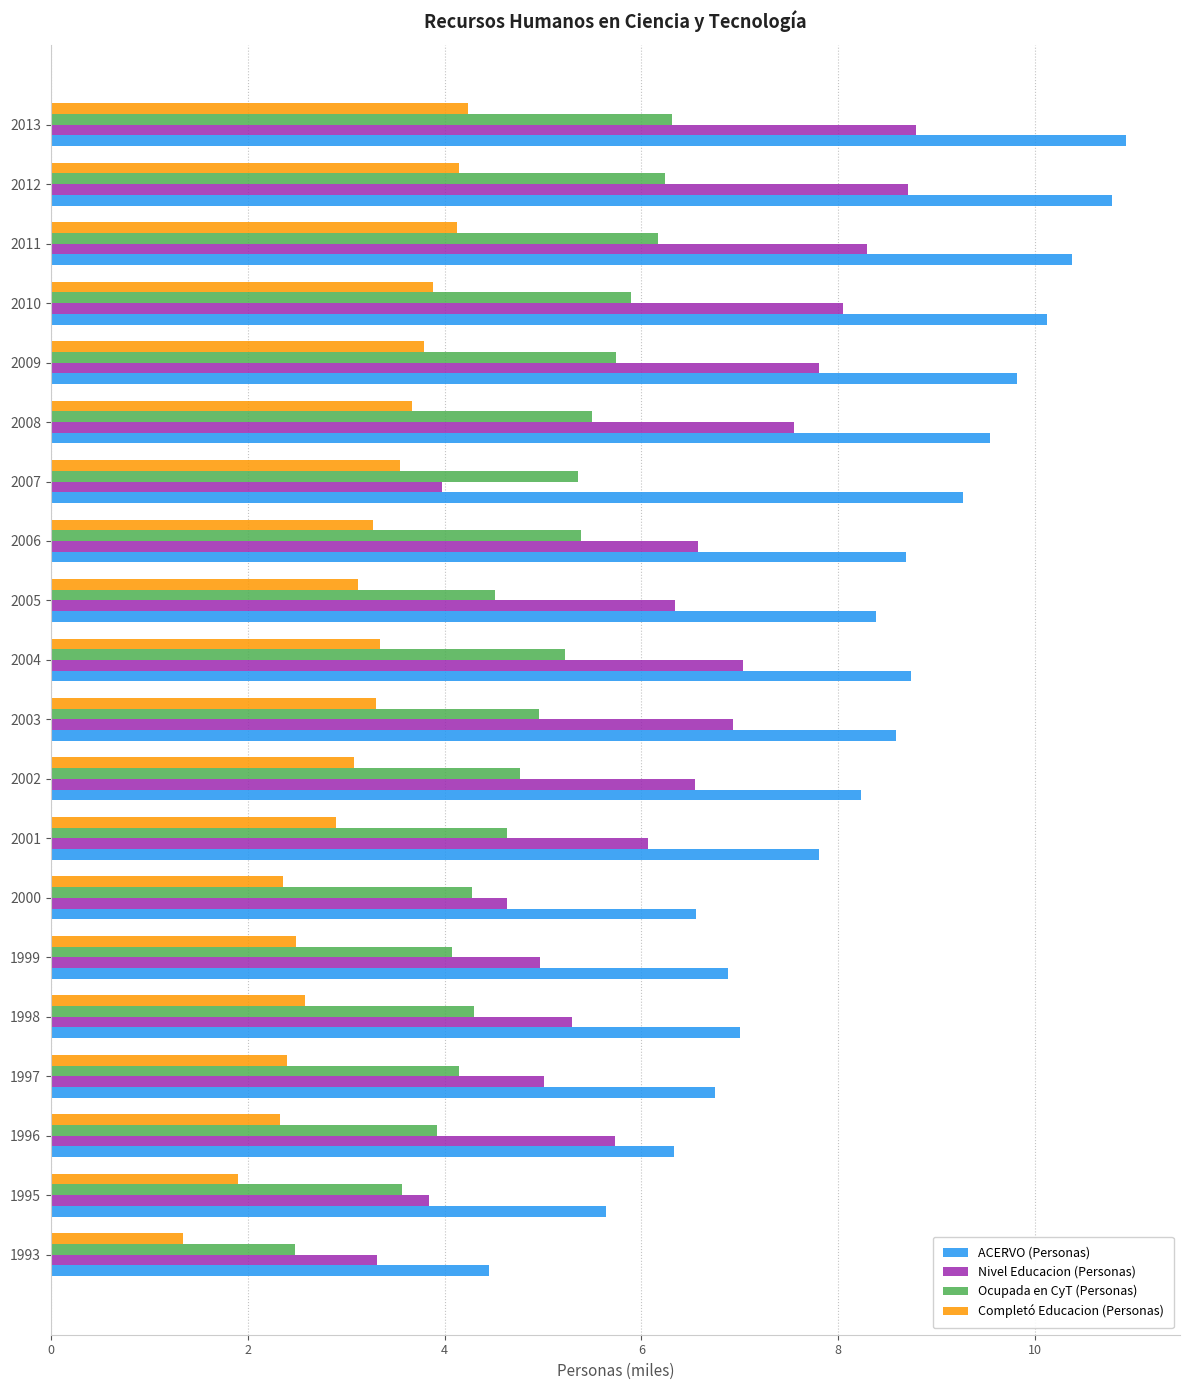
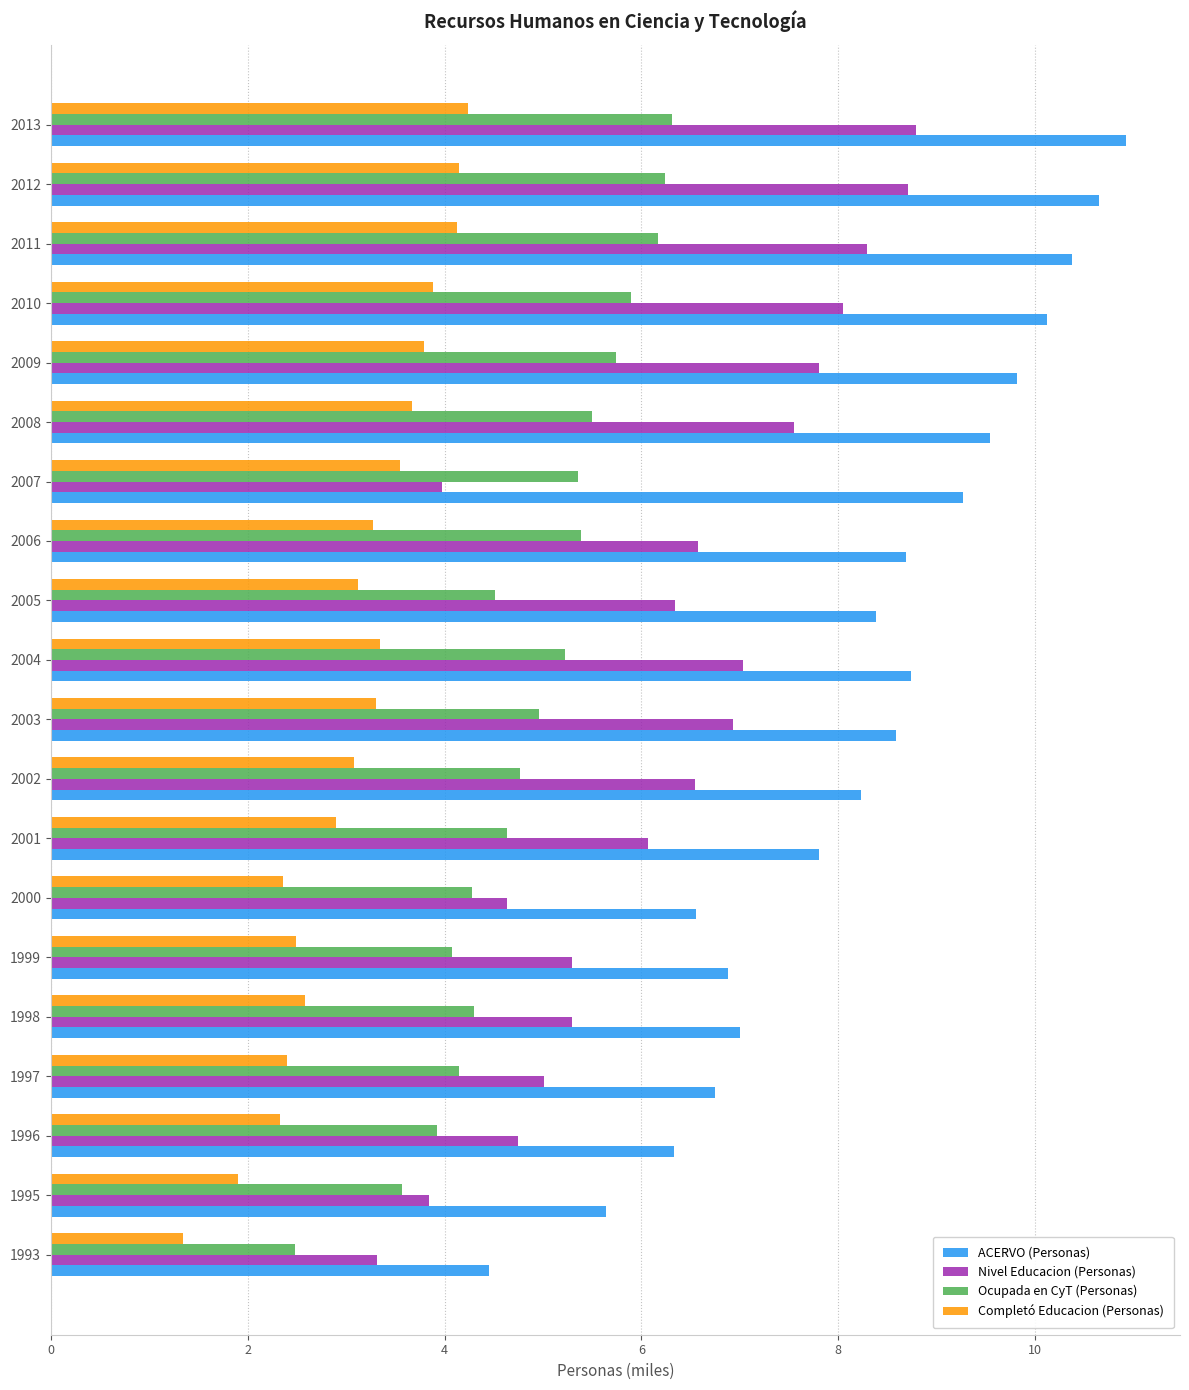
ACERVO (Personas), 2012: 10.8 -> 10.6
Nivel Educacion (Personas), 1999: 5.0 -> 5.3
Nivel Educacion (Personas), 1996: 5.7 -> 4.7
